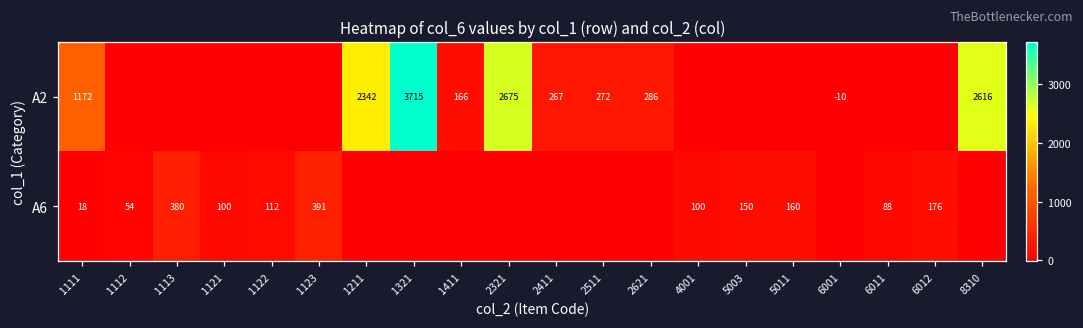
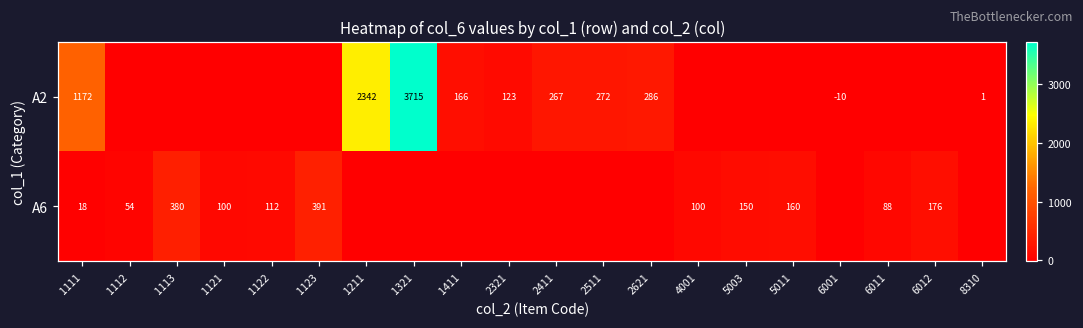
A2, 2321: 2675 -> 123
A2, 8310: 2616 -> 1
